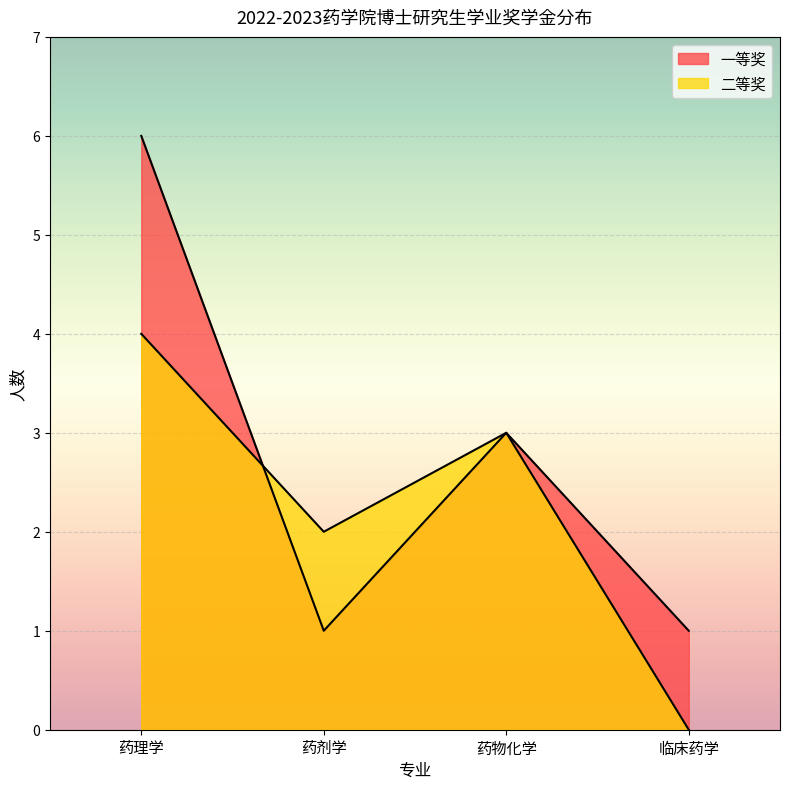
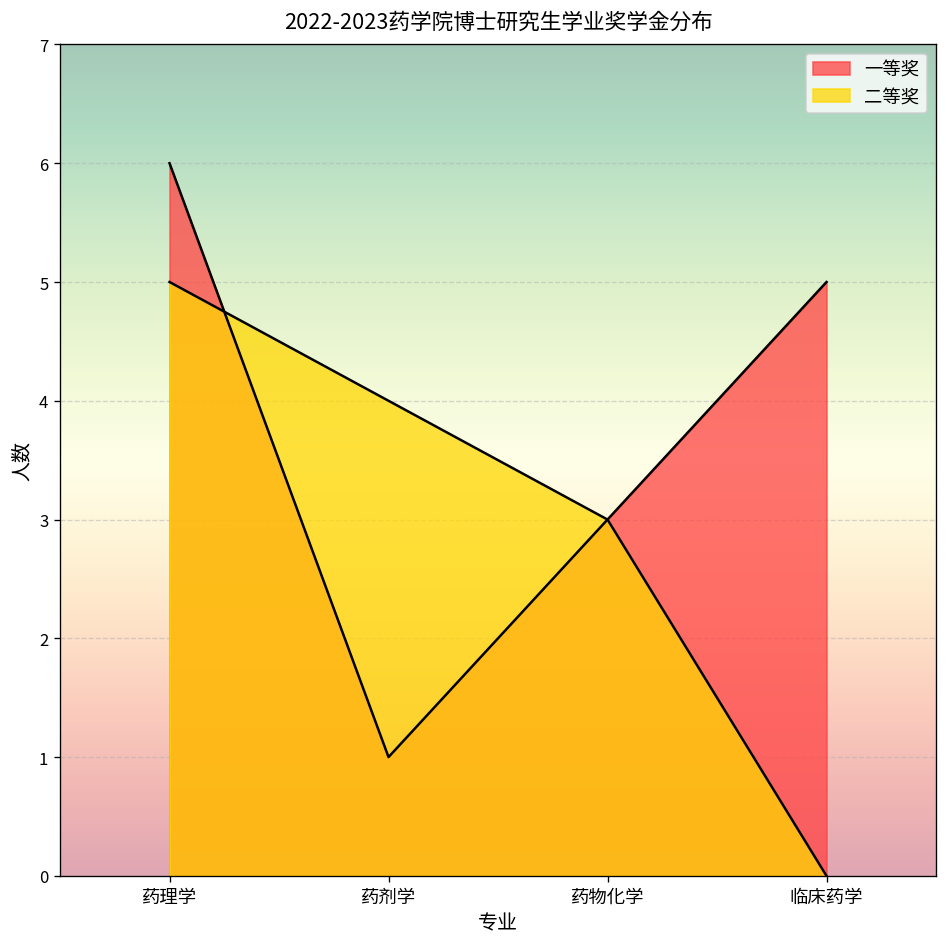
二等奖, 药理学: 4 -> 5
二等奖, 药剂学: 2 -> 4
一等奖, 临床药学: 1 -> 5
